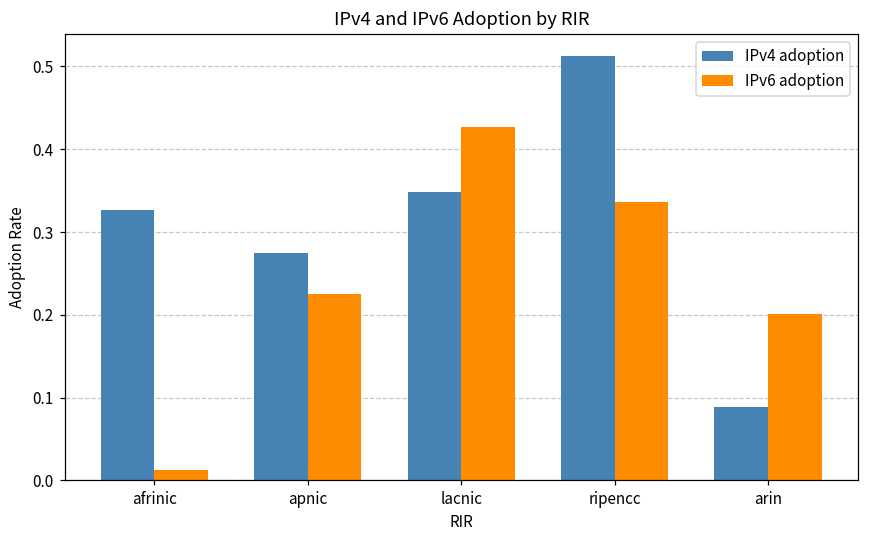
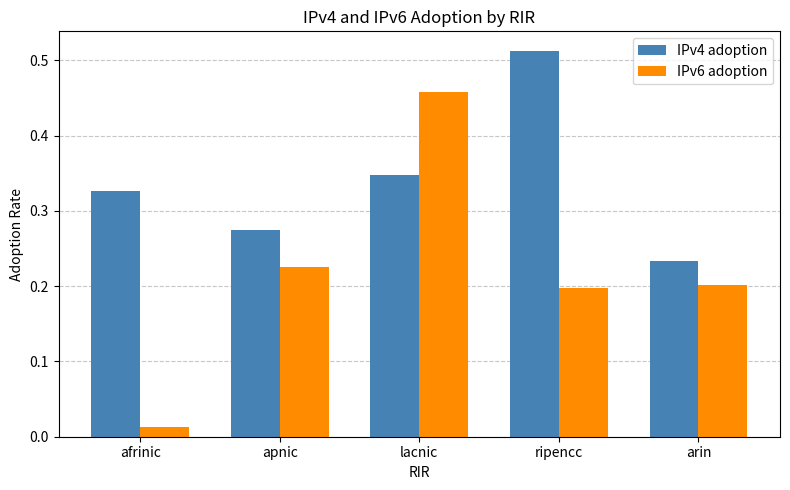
IPv6 adoption, lacnic: 0.43 -> 0.46
IPv6 adoption, ripencc: 0.34 -> 0.20
IPv4 adoption, arin: 0.09 -> 0.23
